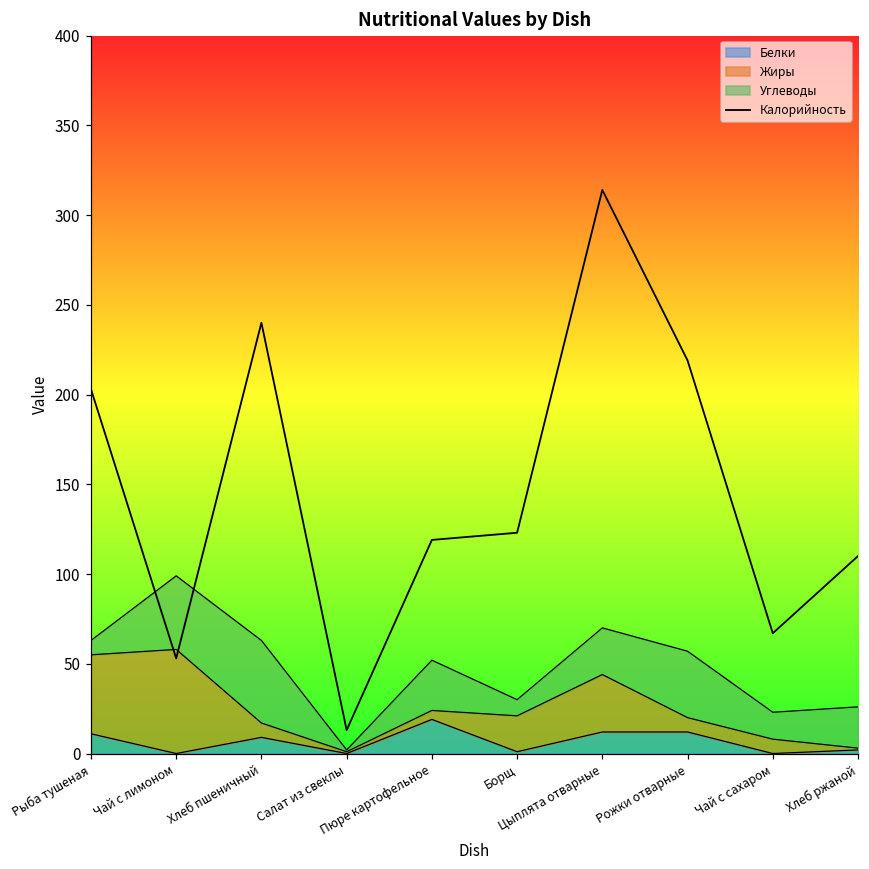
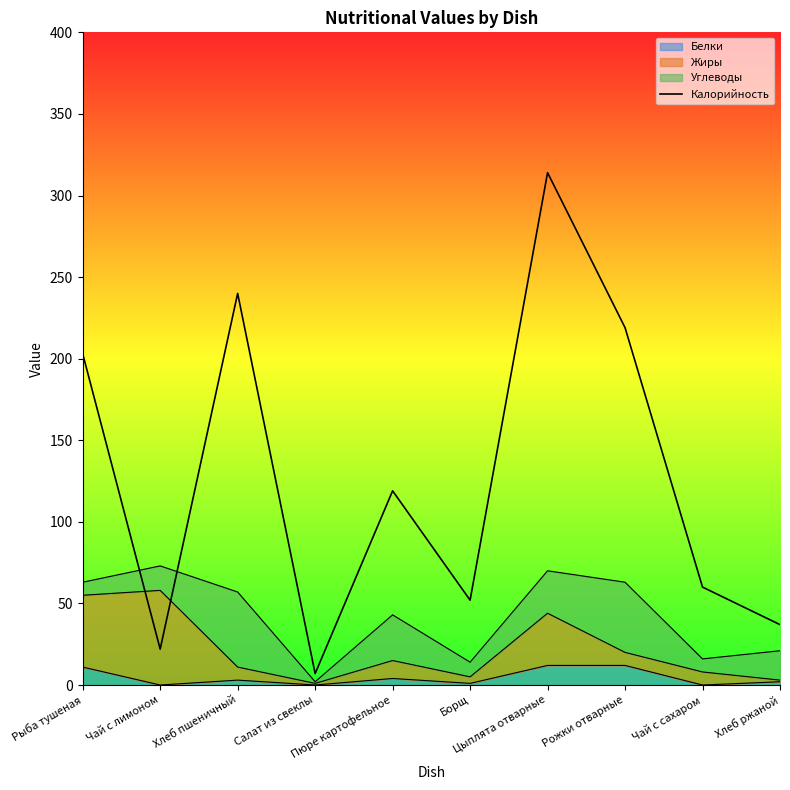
Углеводы, Чай с лимоном: 41 -> 15
Калорийность, Чай с лимоном: 53 -> 22
Белки, Хлеб пшеничный: 9 -> 3
Калорийность, Салат из свеклы: 13 -> 7
Белки, Пюре картофельное: 19 -> 4
Жиры, Пюре картофельное: 5 -> 11
Жиры, Борщ: 20 -> 4
Калорийность, Борщ: 123 -> 52
Углеводы, Рожки отварные: 37 -> 43
Углеводы, Чай с сахаром: 15 -> 8
Калорийность, Чай с сахаром: 67 -> 60
Углеводы, Хлеб ржаной: 23 -> 18
Калорийность, Хлеб ржаной: 110 -> 37
